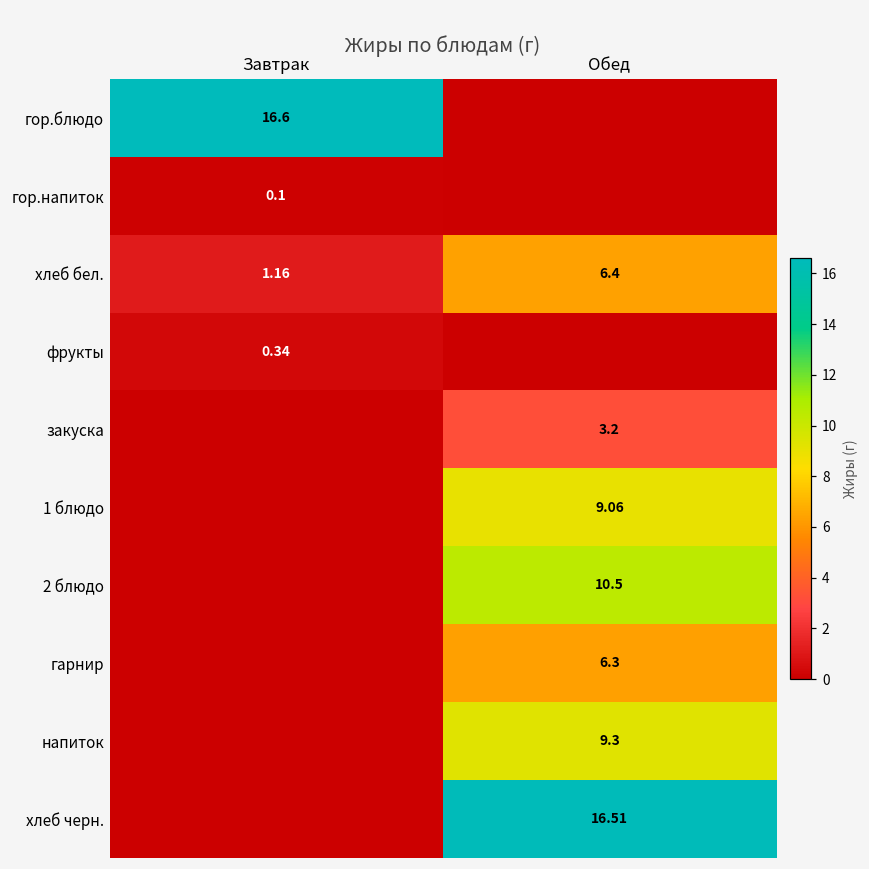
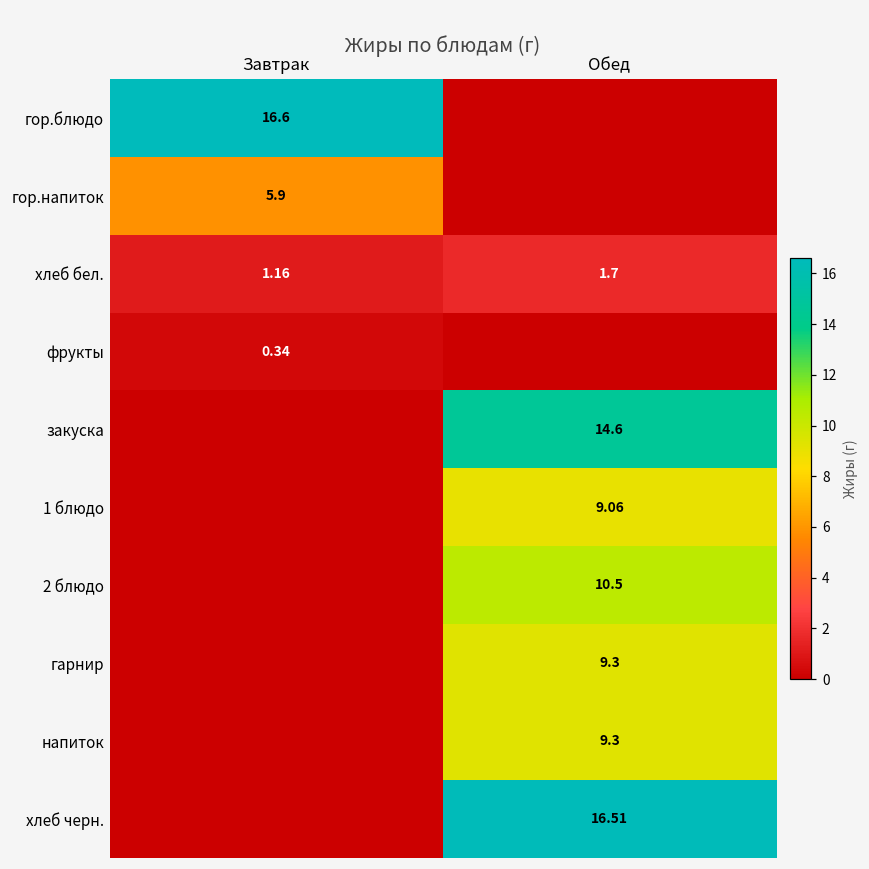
гор.напиток, Завтрак: 0.1 -> 5.9
хлеб бел., Обед: 6.4 -> 1.7
закуска, Обед: 3.2 -> 14.6
гарнир, Обед: 6.3 -> 9.3
